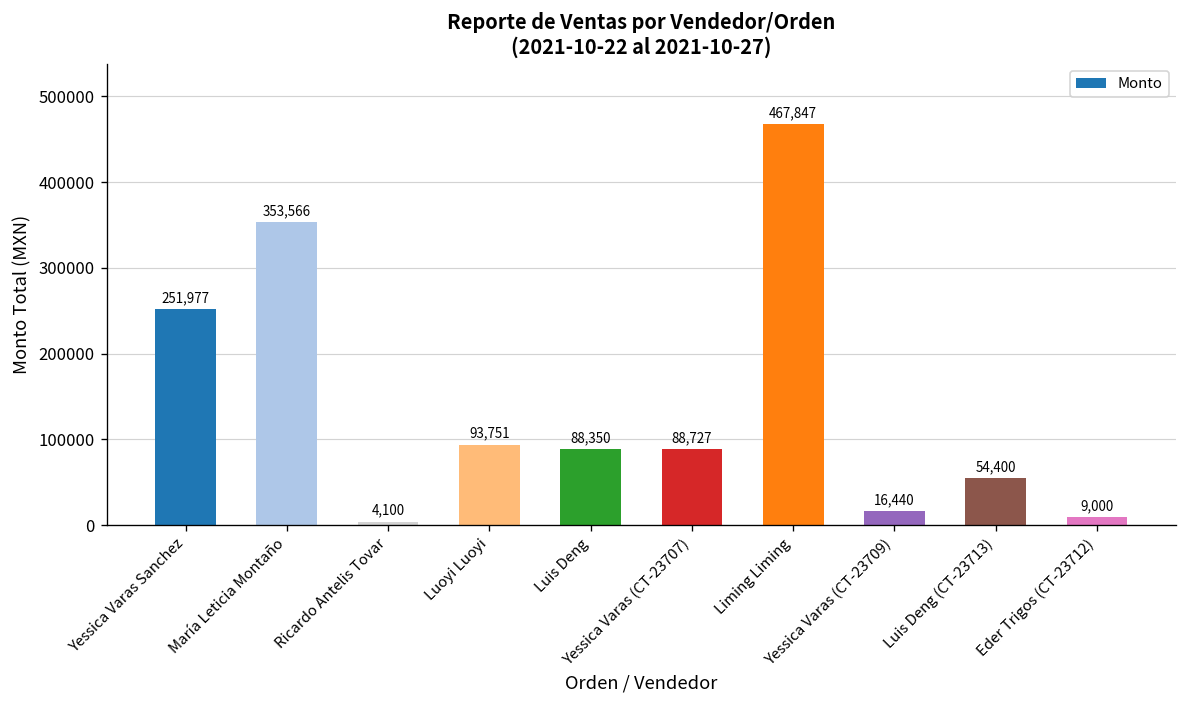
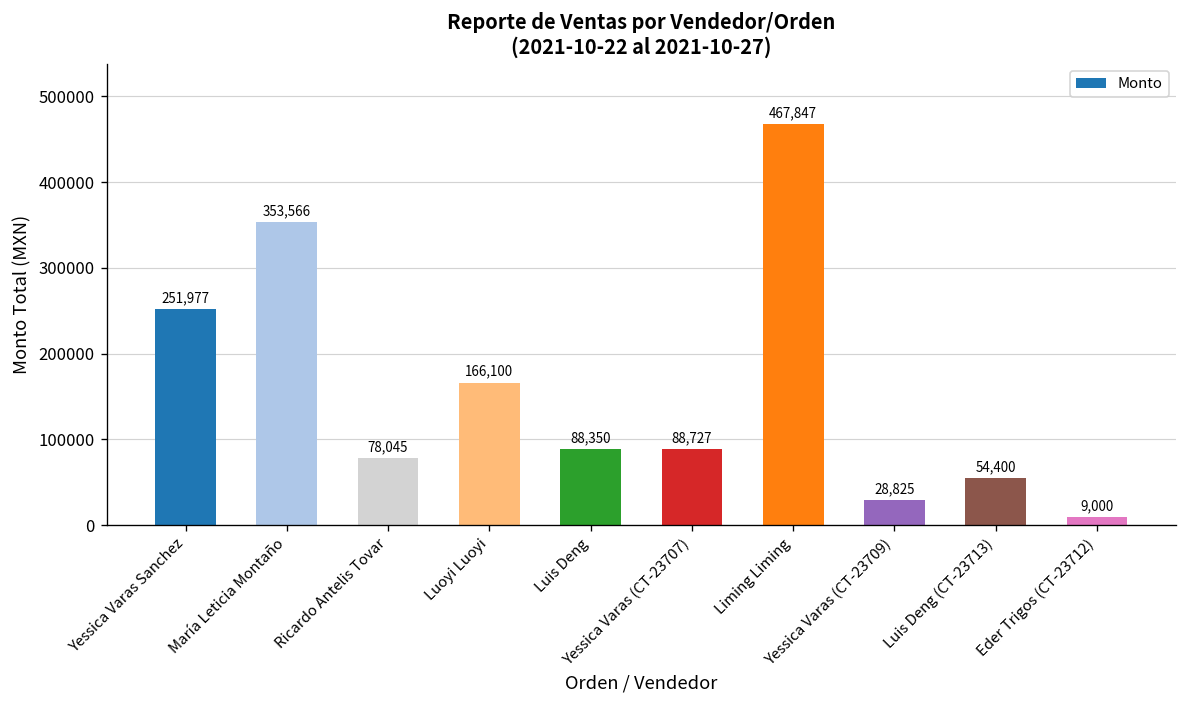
Ricardo Antelis Tovar: 4,100 -> 78,045
Luoyi Luoyi: 93,751 -> 166,100
Yessica Varas (CT-23709): 16,440 -> 28,825
